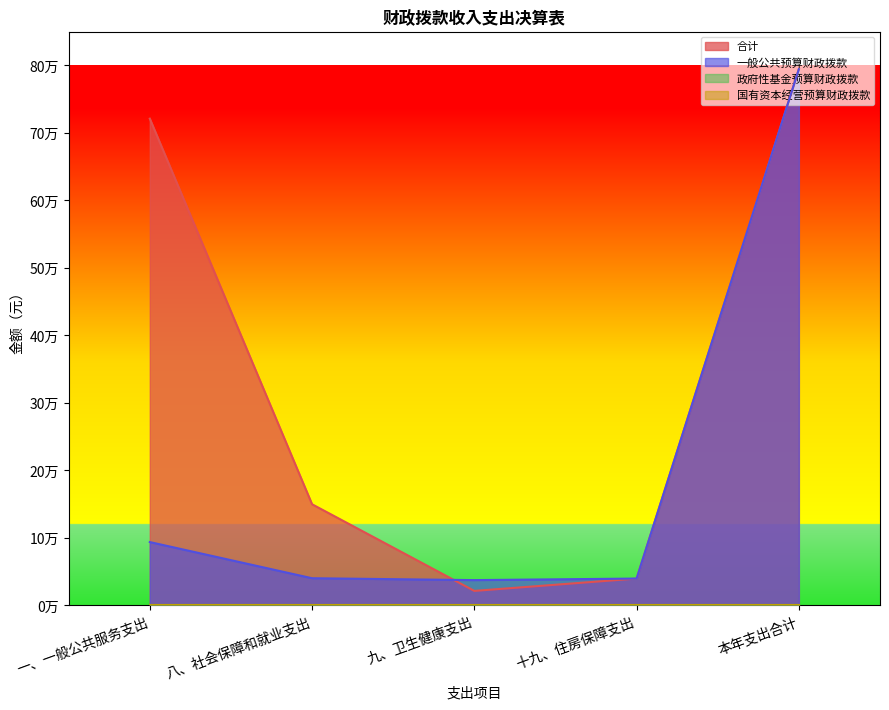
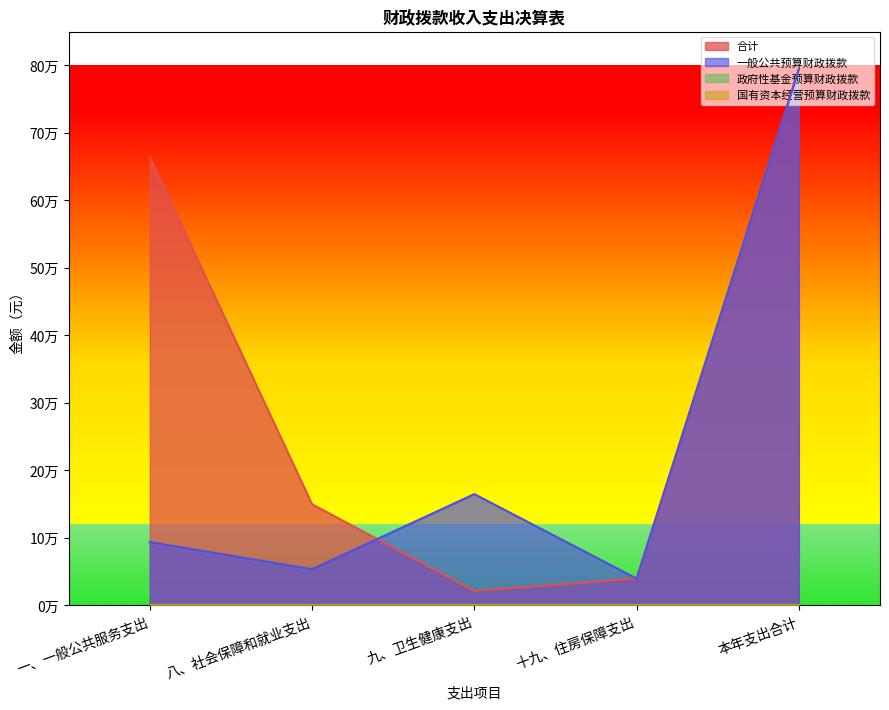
合计, 一、一般公共服务支出: 72万 -> 66万
一般公共预算财政拨款, 八、社会保障和就业支出: 4万 -> 5万
一般公共预算财政拨款, 九、卫生健康支出: 4万 -> 16万
